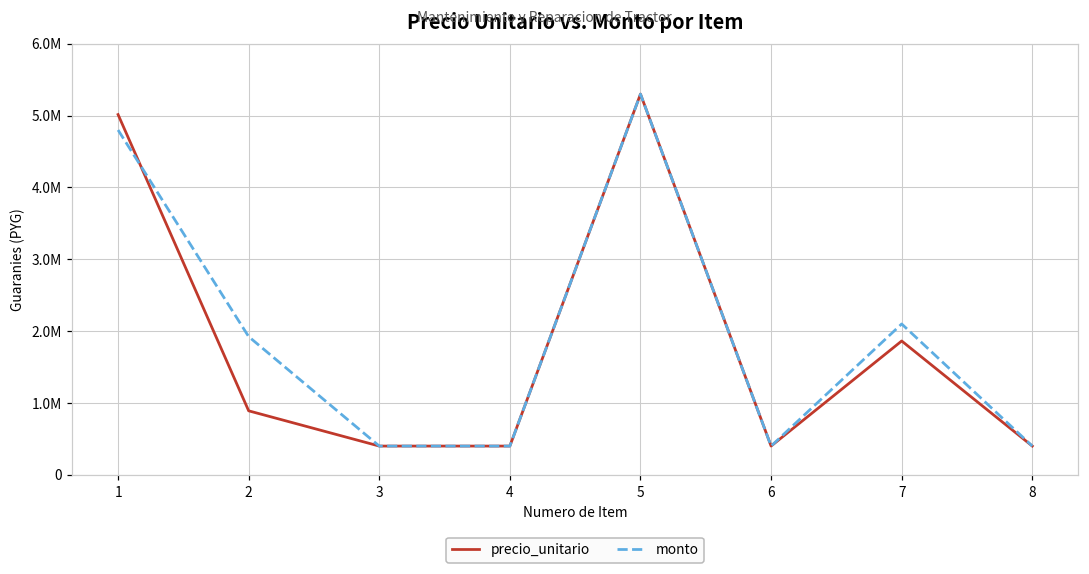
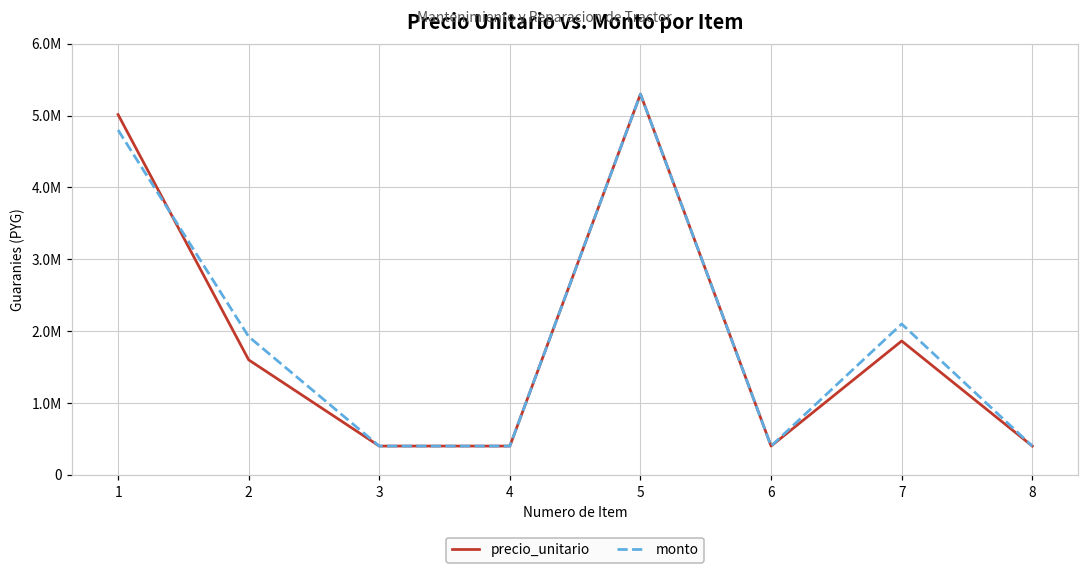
precio_unitario, 2: 900000 -> 1600000
